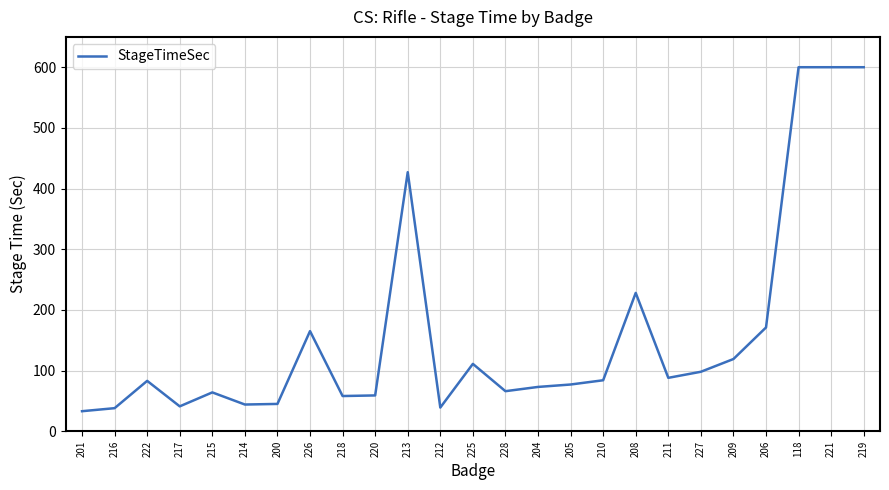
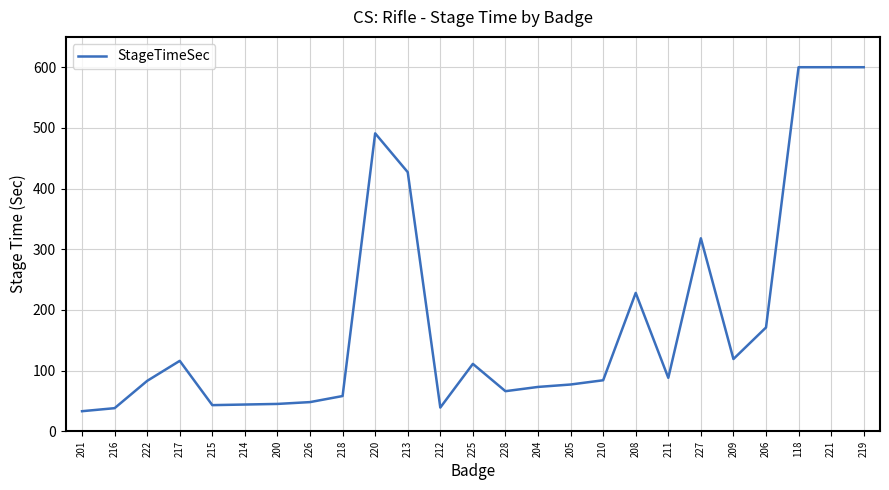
217: 40 -> 120
215: 60 -> 40
226: 170 -> 50
220: 60 -> 490
227: 100 -> 320
